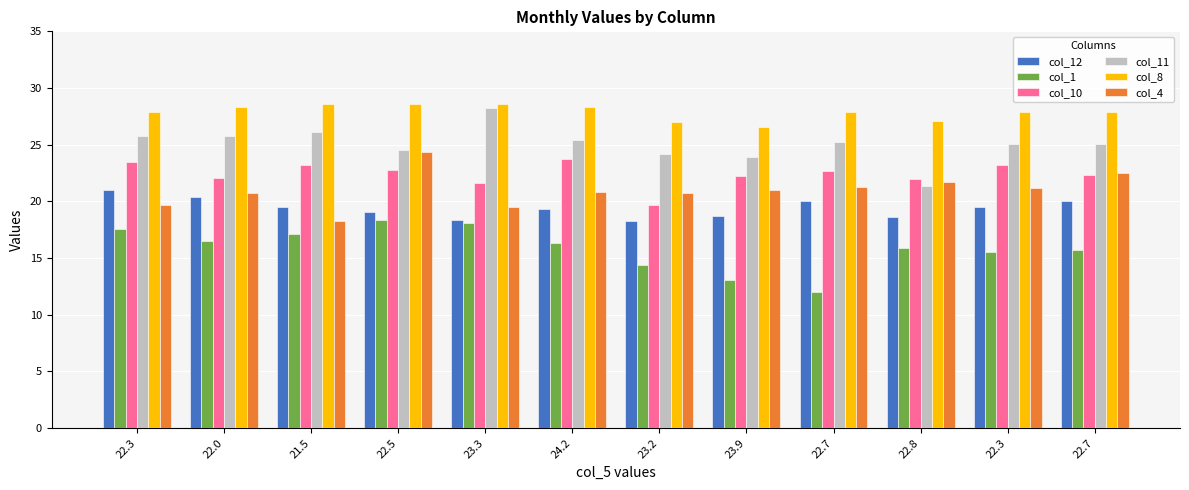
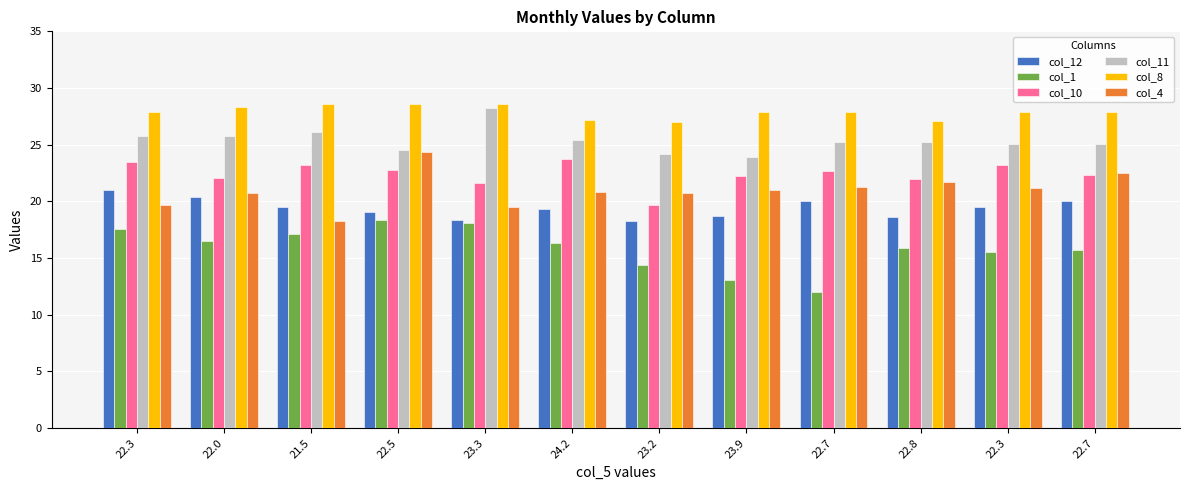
col_8, 24.2: 28.3 -> 27.2
col_8, 23.9: 26.6 -> 27.9
col_11, 22.8: 21.4 -> 25.2
